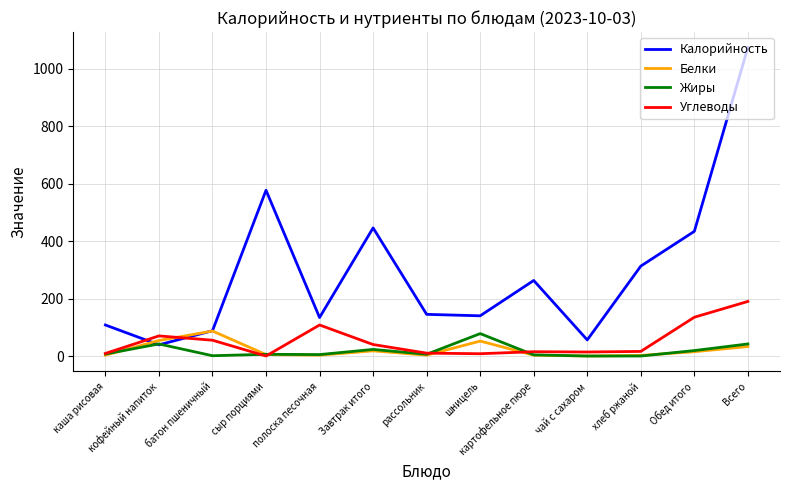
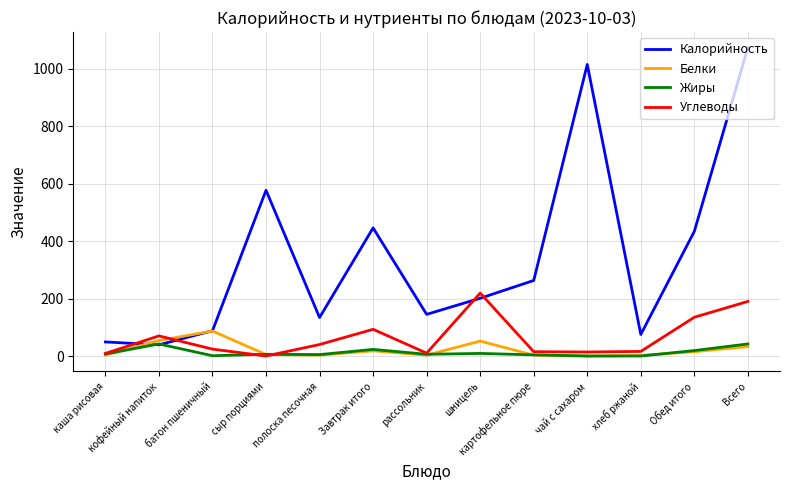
Калорийность, каша рисовая: 110 -> 50
Углеводы, батон пшеничный: 60 -> 20
Углеводы, полоска песочная: 110 -> 40
Углеводы, Завтрак итого: 40 -> 90
Калорийность, шницель: 140 -> 200
Жиры, шницель: 80 -> 10
Углеводы, шницель: 10 -> 220
Калорийность, чай с сахаром: 60 -> 1020
Калорийность, хлеб ржаной: 310 -> 80
